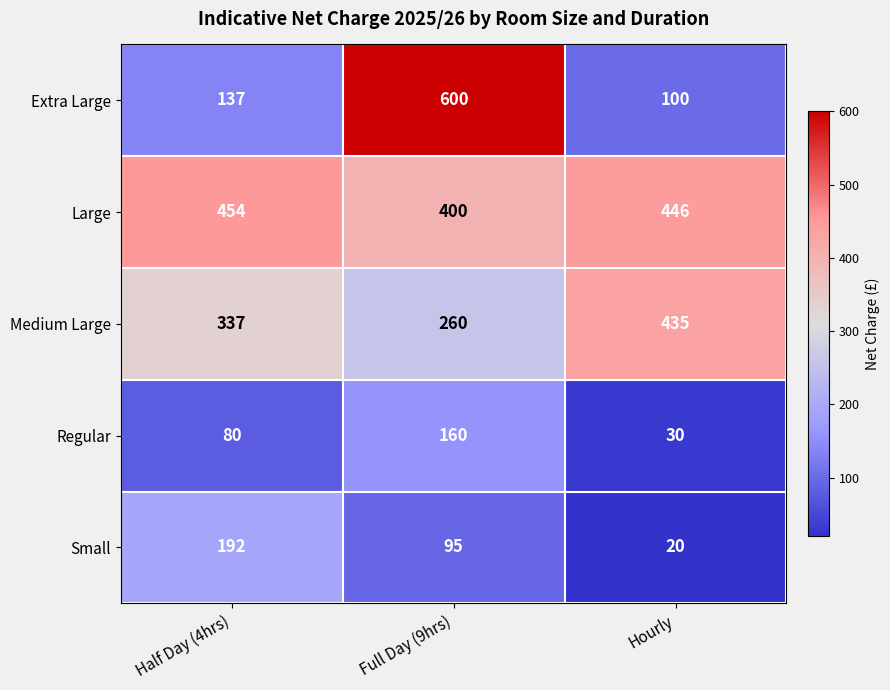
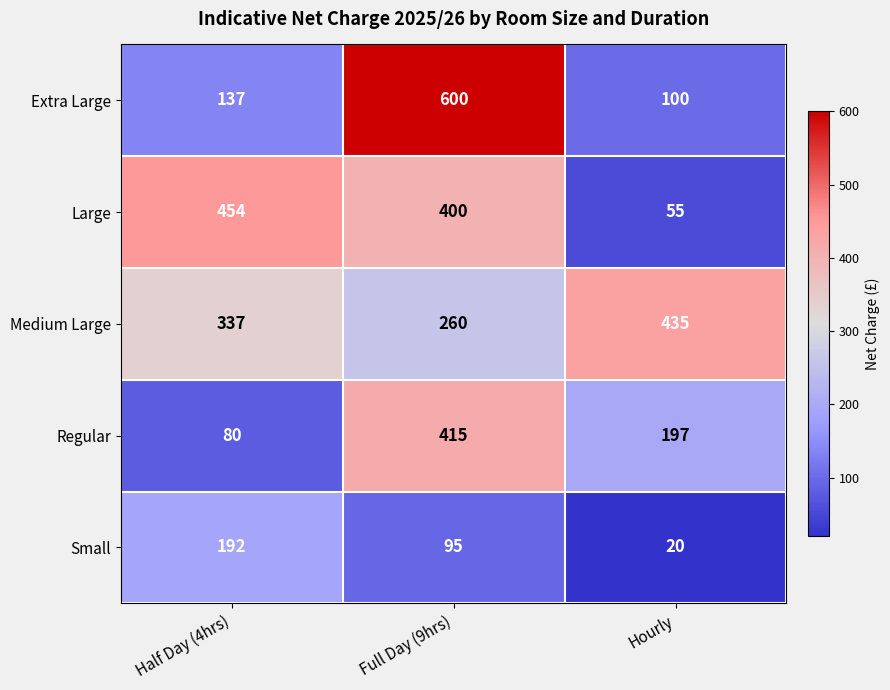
Large, Hourly: 446 -> 55
Regular, Full Day (9hrs): 160 -> 415
Regular, Hourly: 30 -> 197
